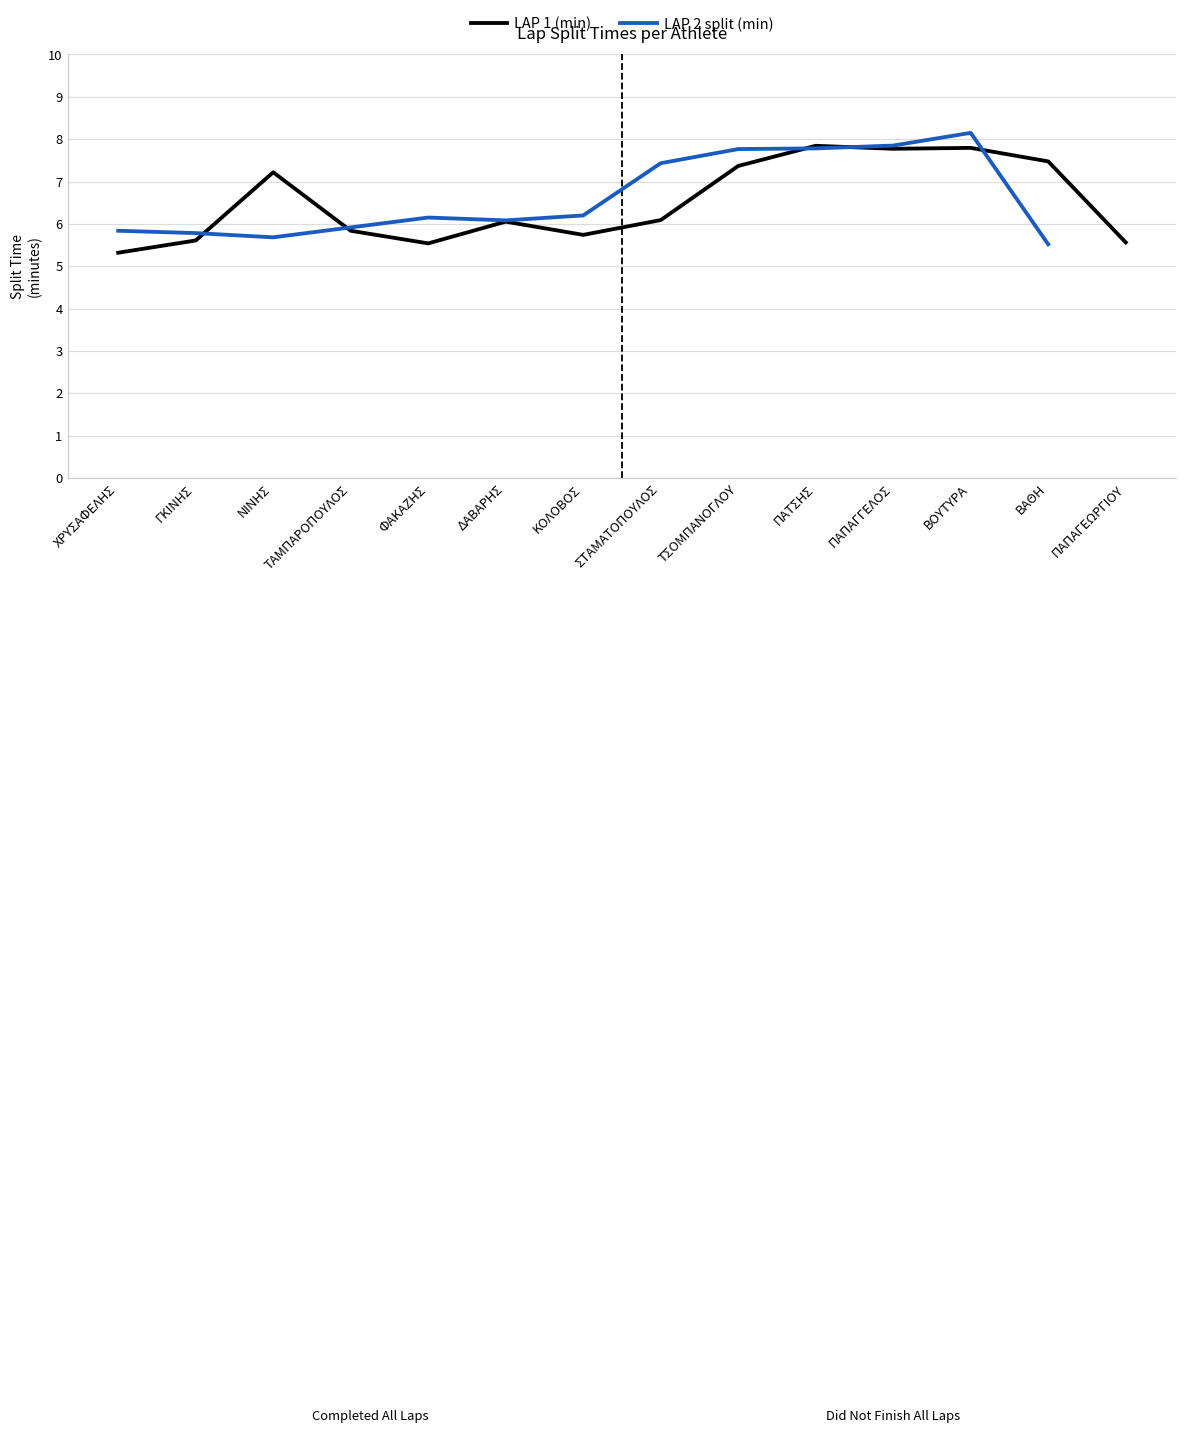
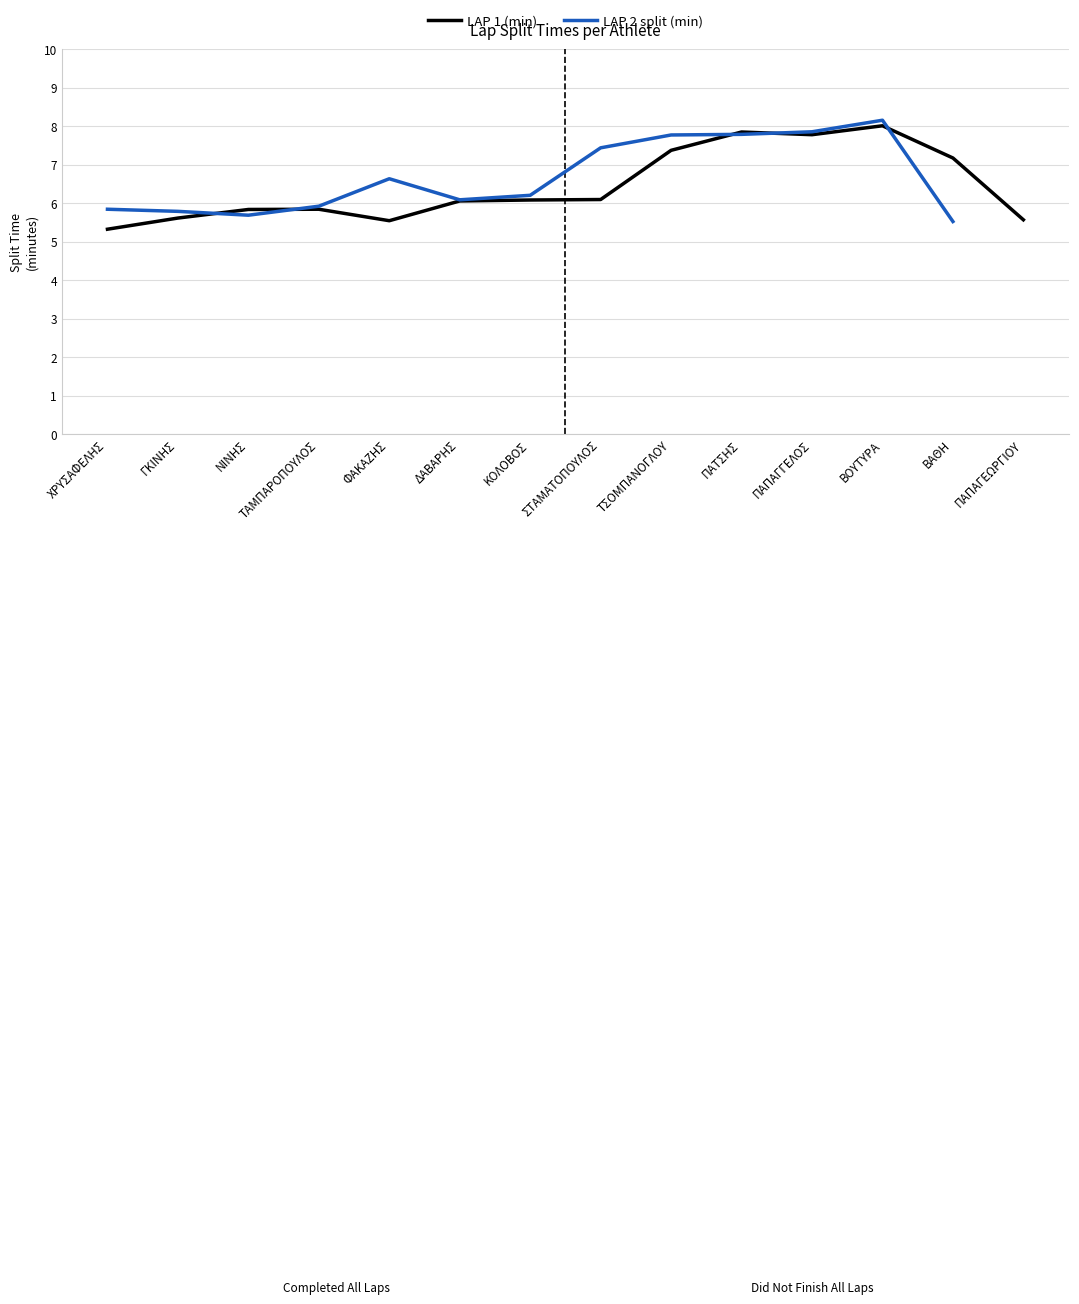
LAP 1 (min), ΝΙΝΗΣ: 7.2 -> 5.8
LAP 2 split (min), ΦΑΚΑΖΗΣ: 6.2 -> 6.6
LAP 1 (min), ΚΟΛΟΒΟΣ: 5.7 -> 6.1
LAP 1 (min), ΒΟΥΤΥΡΑ: 7.8 -> 8.0
LAP 1 (min), ΒΑΘΗ: 7.5 -> 7.2
